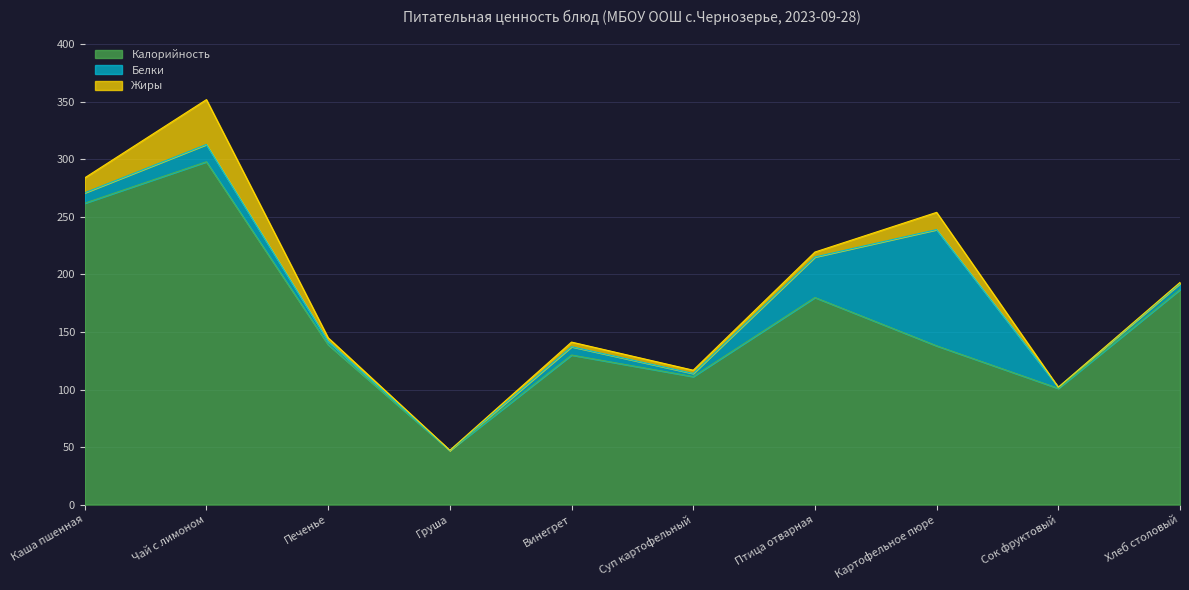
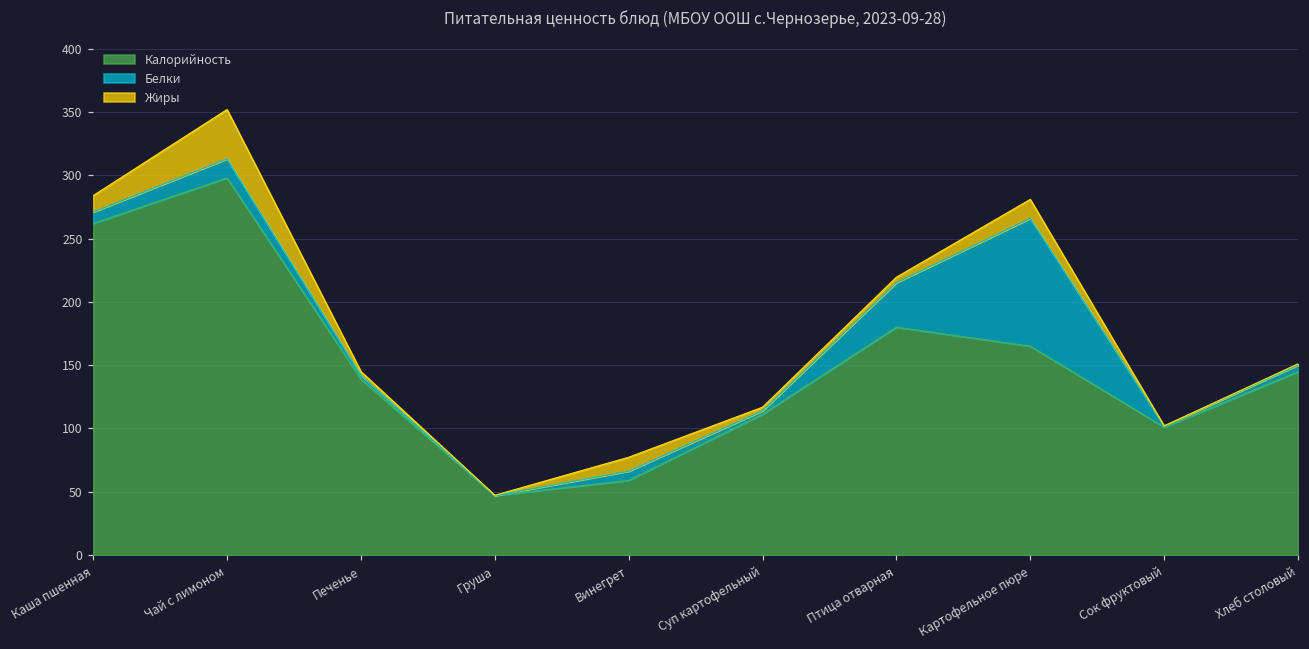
Калорийность, Винегрет: 130 -> 59
Жиры, Винегрет: 4 -> 11
Калорийность, Картофельное пюре: 138 -> 165
Калорийность, Хлеб столовый: 187 -> 145
